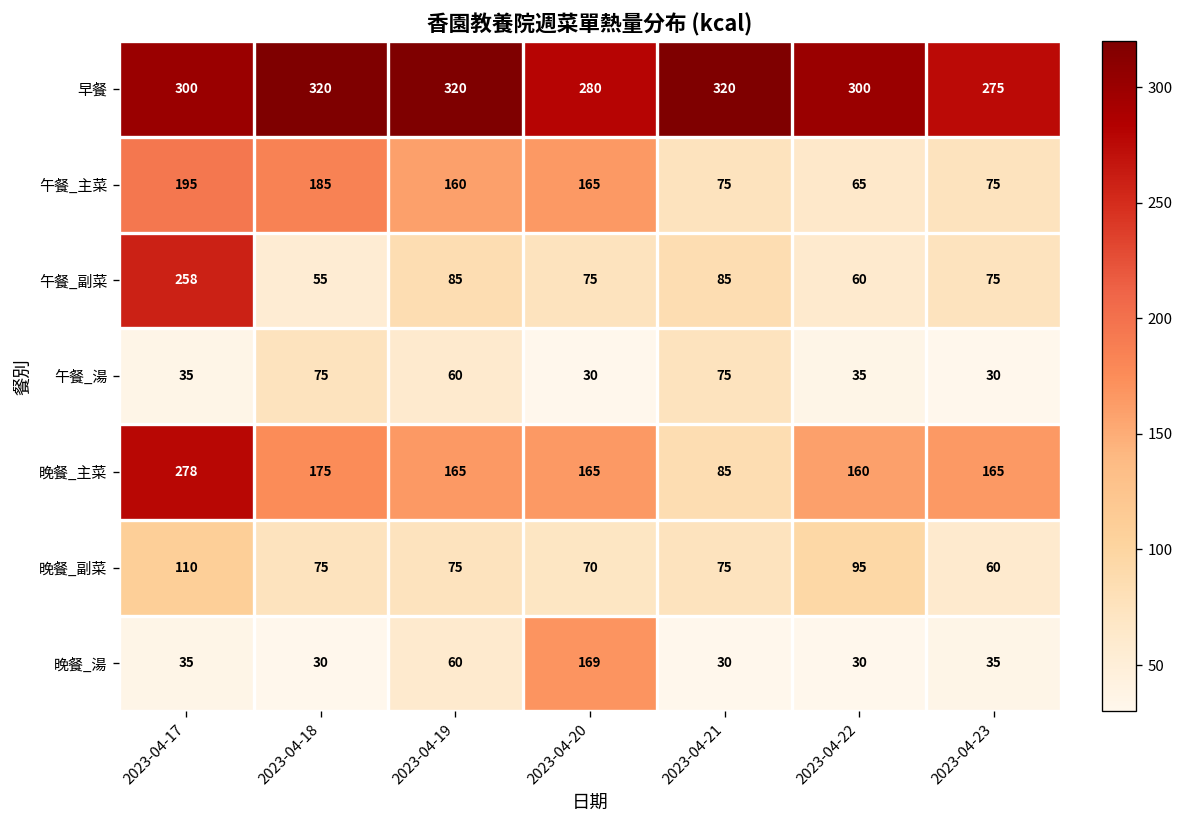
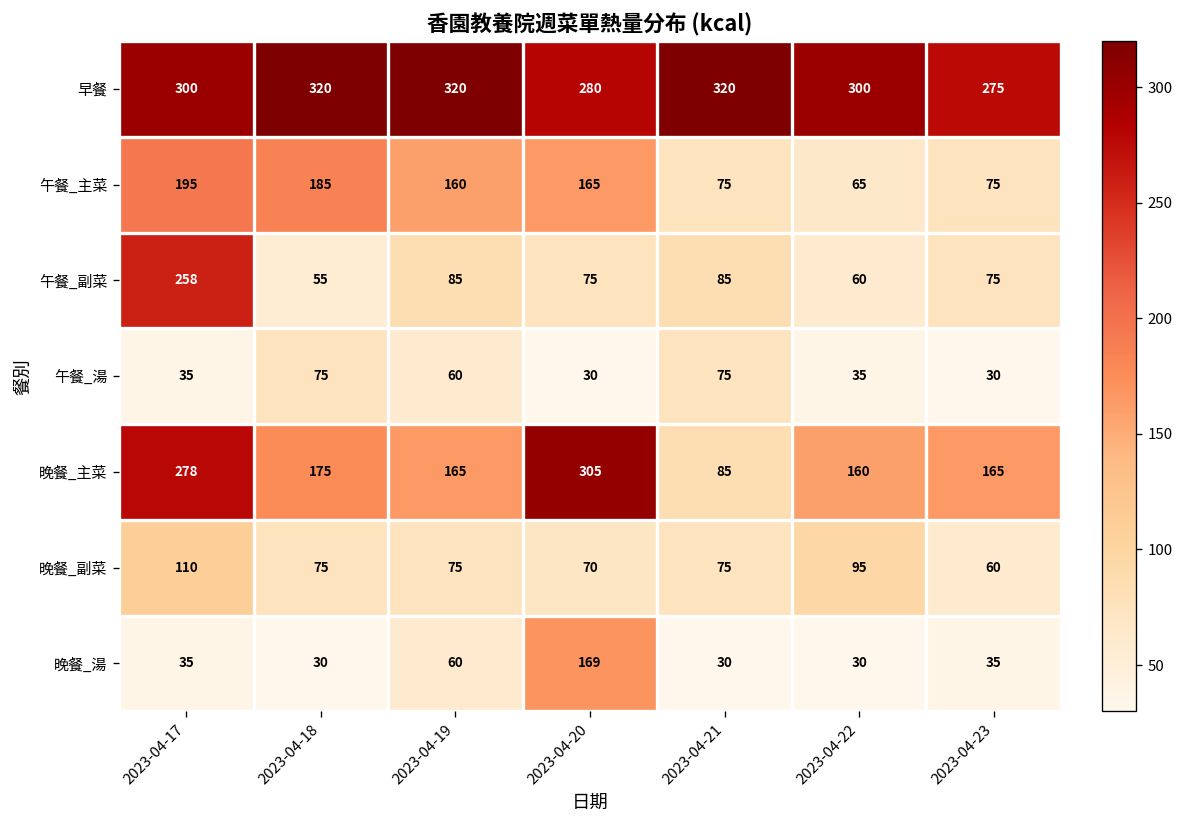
晚餐_主菜, 2023-04-20: 165 -> 305
